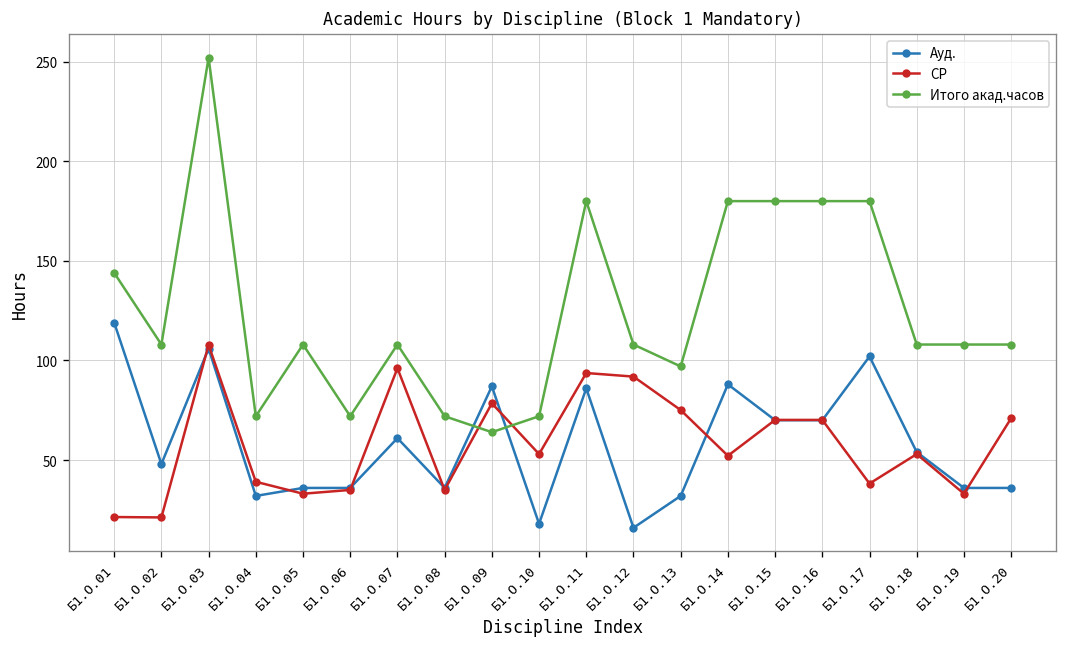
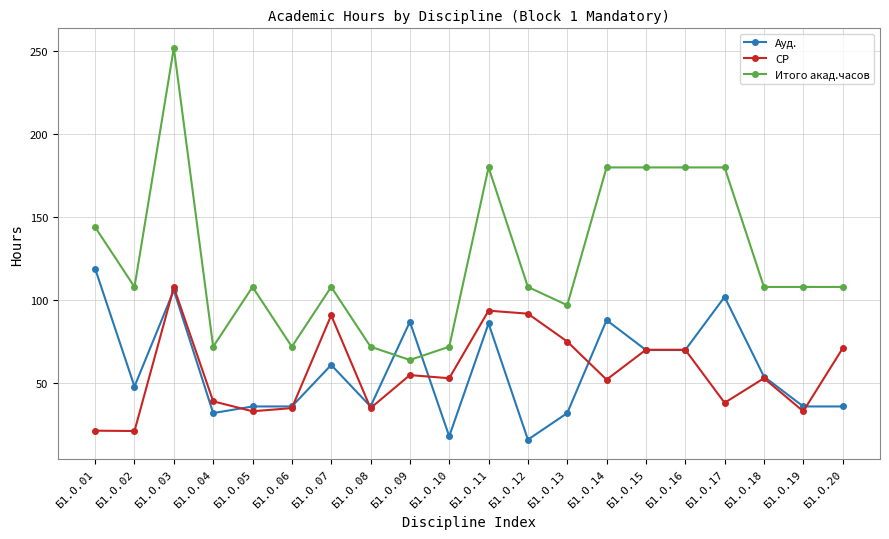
СР, Б1.О.07: 96 -> 91
СР, Б1.О.09: 79 -> 55
